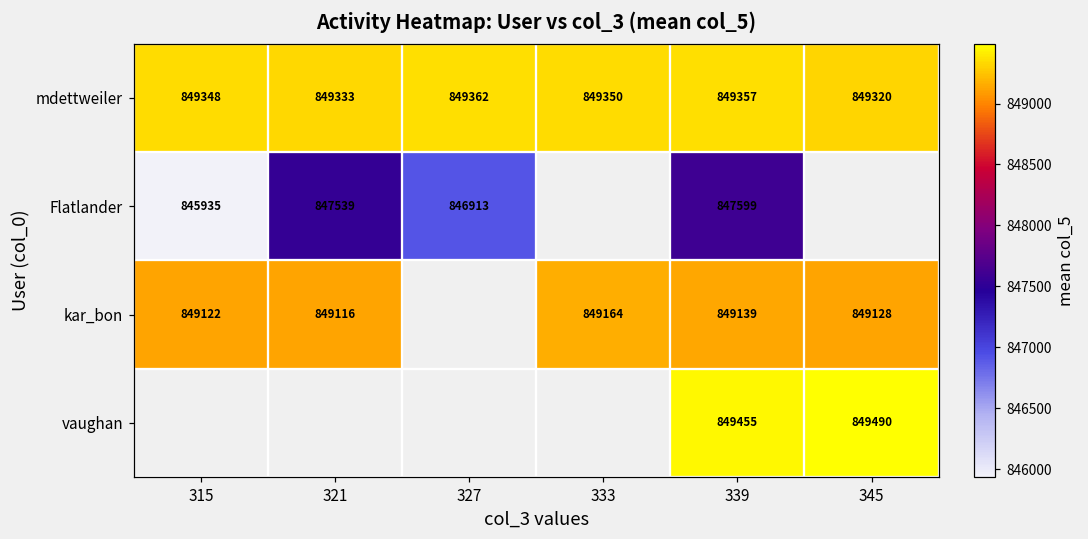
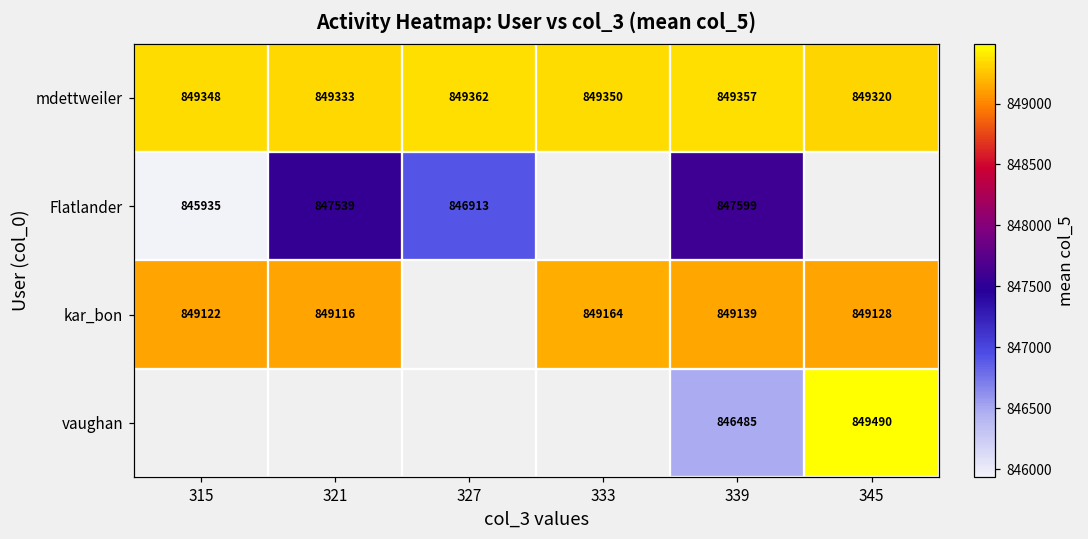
vaughan, 339: 849455 -> 846485
